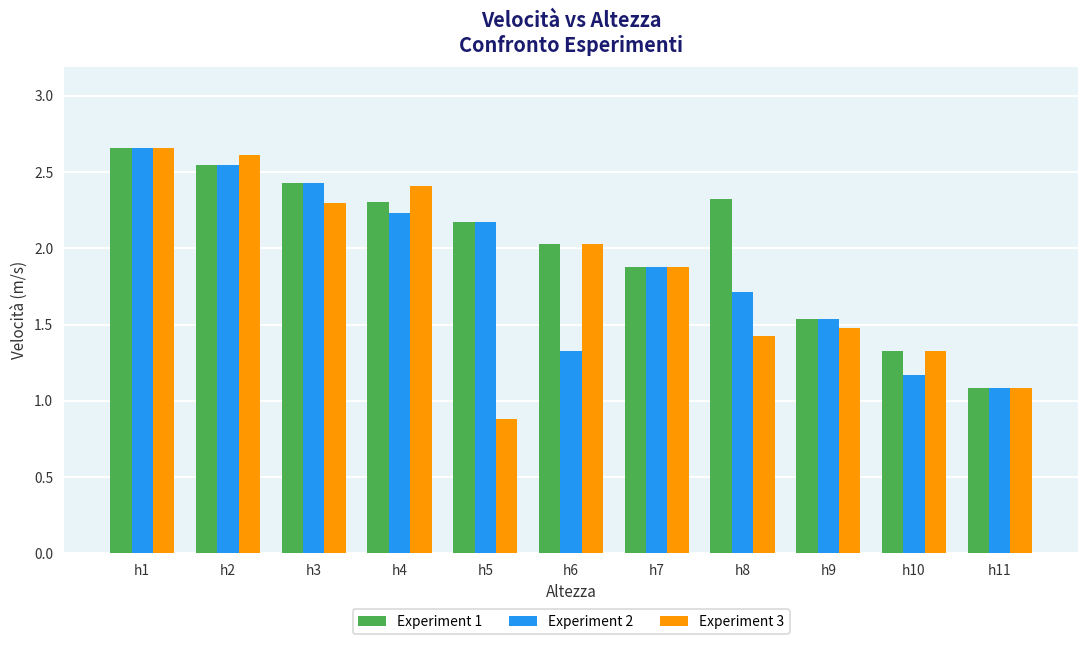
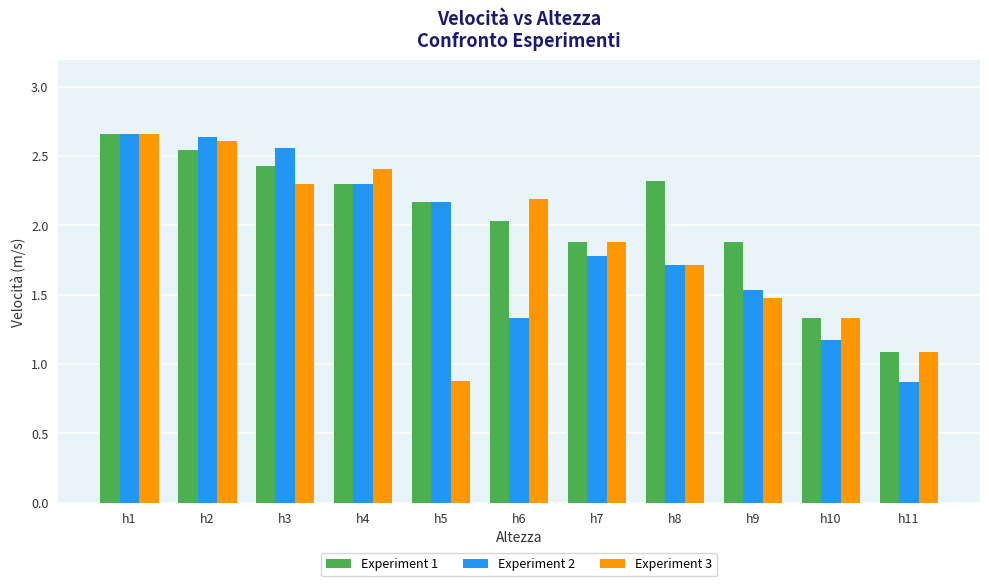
Experiment 2, h2: 2.54 -> 2.64
Experiment 2, h3: 2.43 -> 2.56
Experiment 2, h4: 2.23 -> 2.30
Experiment 3, h6: 2.03 -> 2.19
Experiment 2, h7: 1.88 -> 1.78
Experiment 3, h8: 1.43 -> 1.72
Experiment 1, h9: 1.53 -> 1.88
Experiment 2, h11: 1.08 -> 0.87
